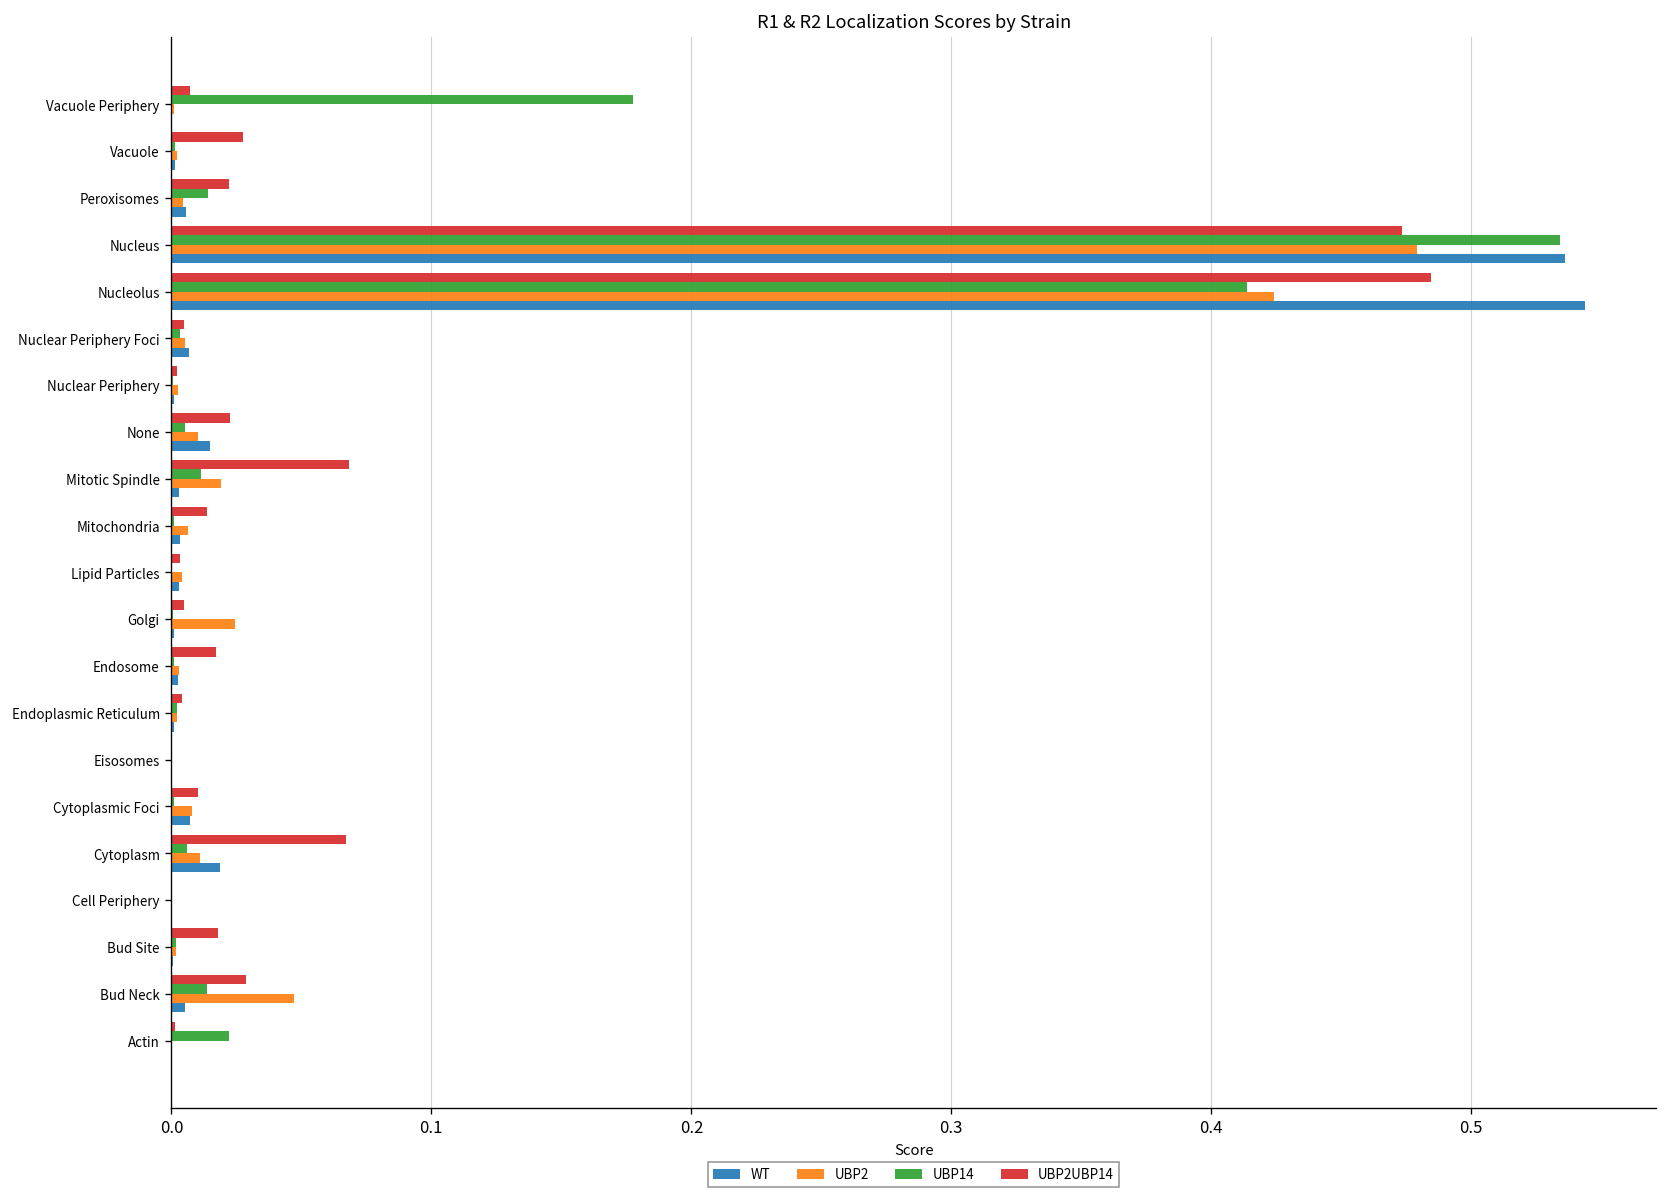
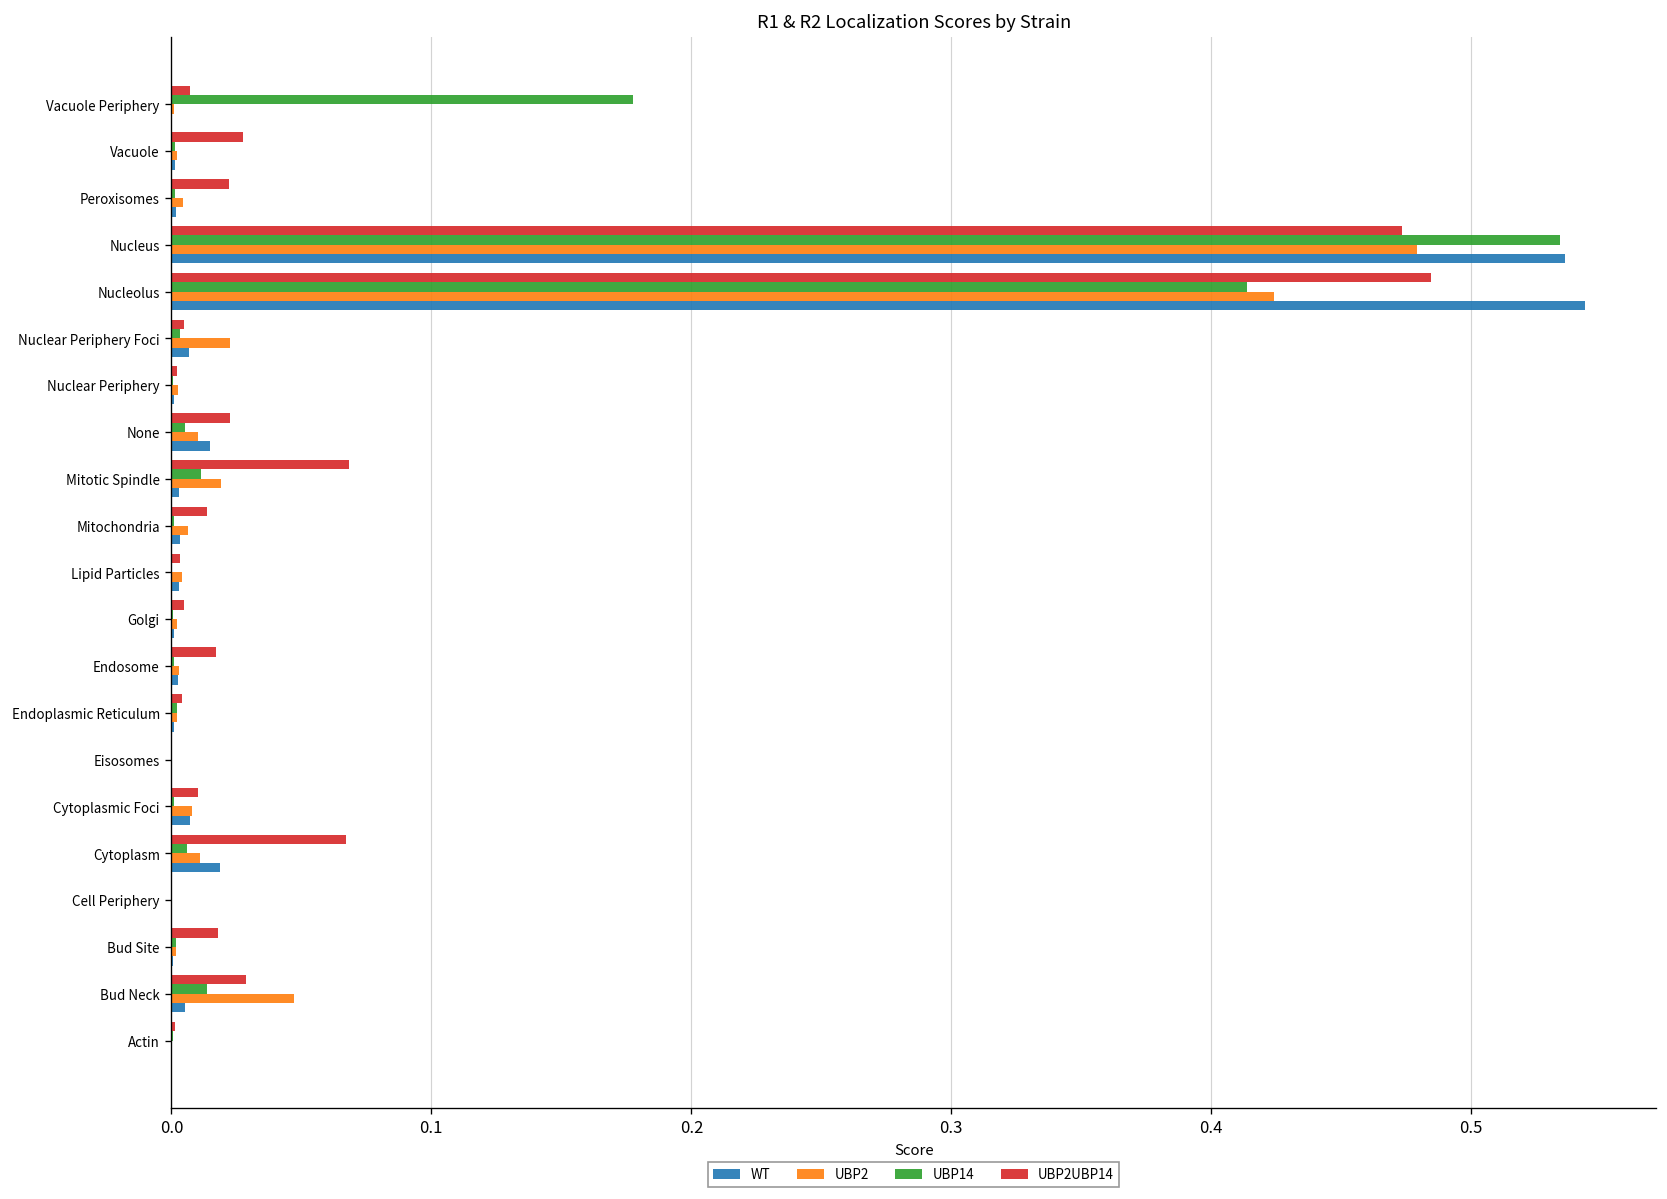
UBP14, Peroxisomes: 0.014 -> 0.001
WT, Peroxisomes: 0.006 -> 0.002
UBP2, Nuclear Periphery Foci: 0.005 -> 0.023
UBP2, Golgi: 0.025 -> 0.002
UBP14, Actin: 0.022 -> 0.001
